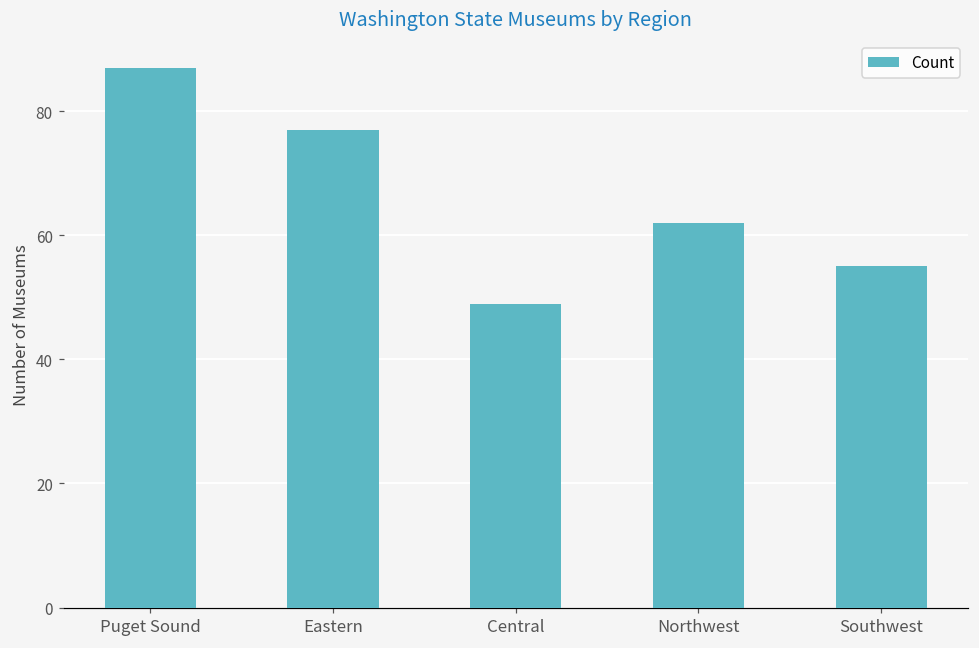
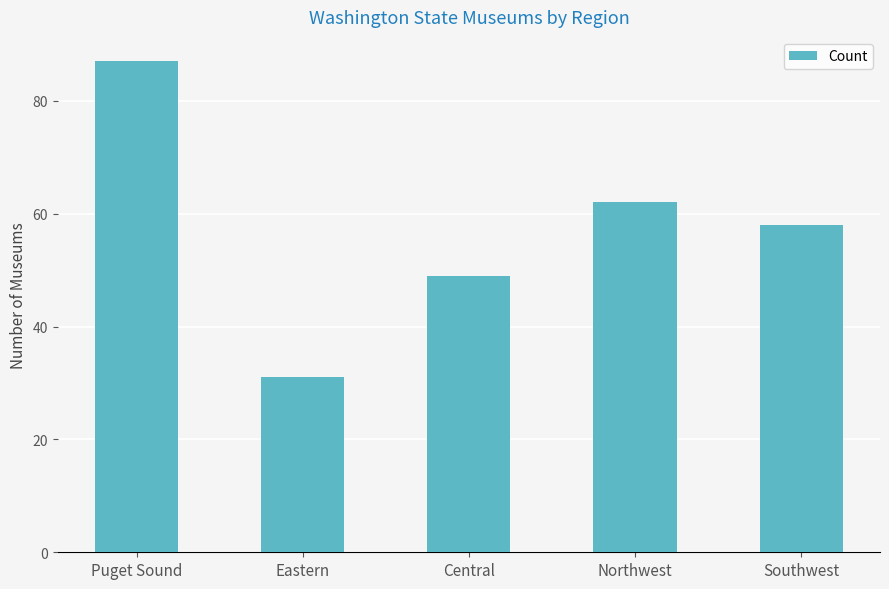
Eastern: 77 -> 31
Southwest: 55 -> 58
